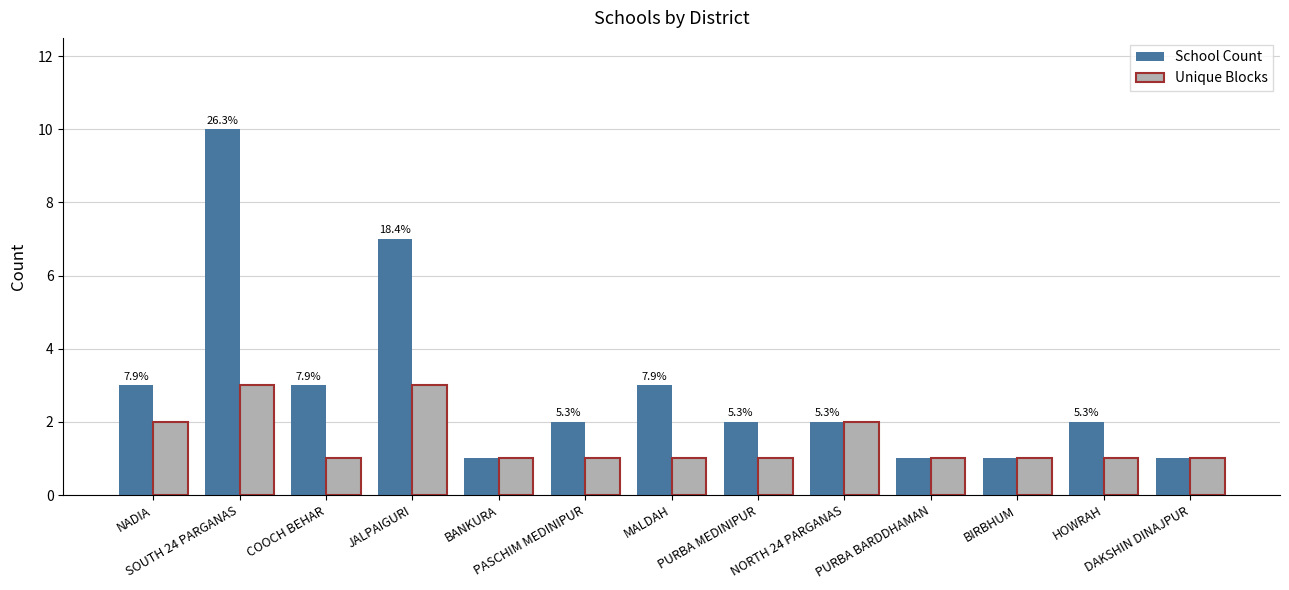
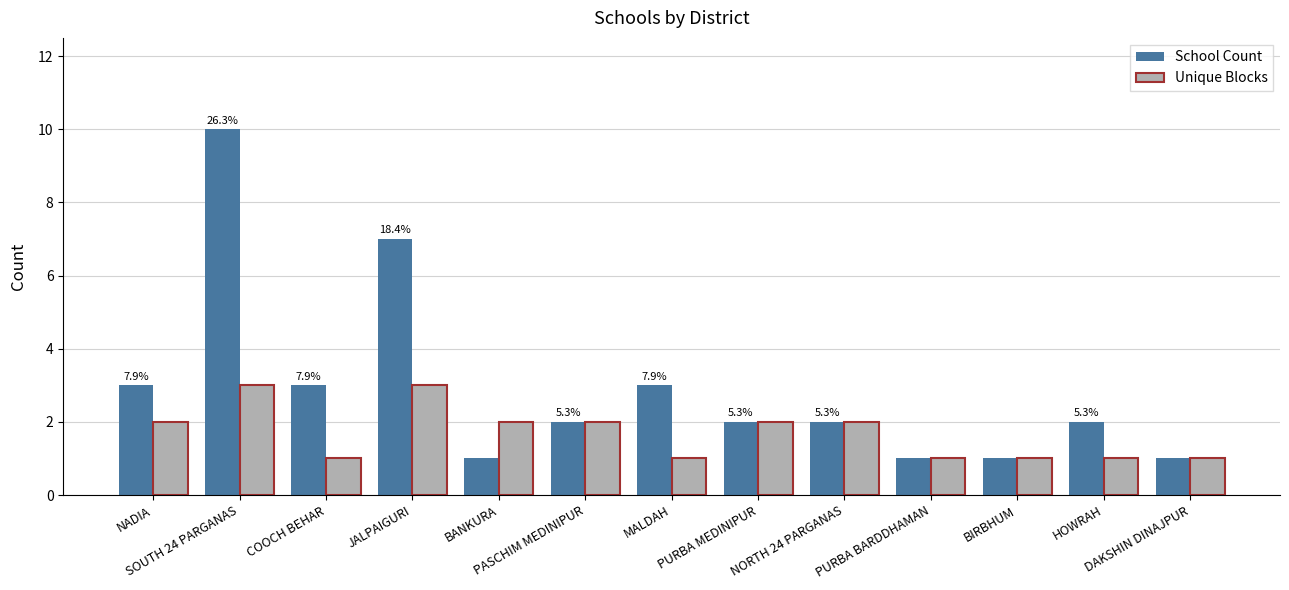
Unique Blocks, BANKURA: 1 -> 2
Unique Blocks, PASCHIM MEDINIPUR: 1 -> 2
Unique Blocks, PURBA MEDINIPUR: 1 -> 2
